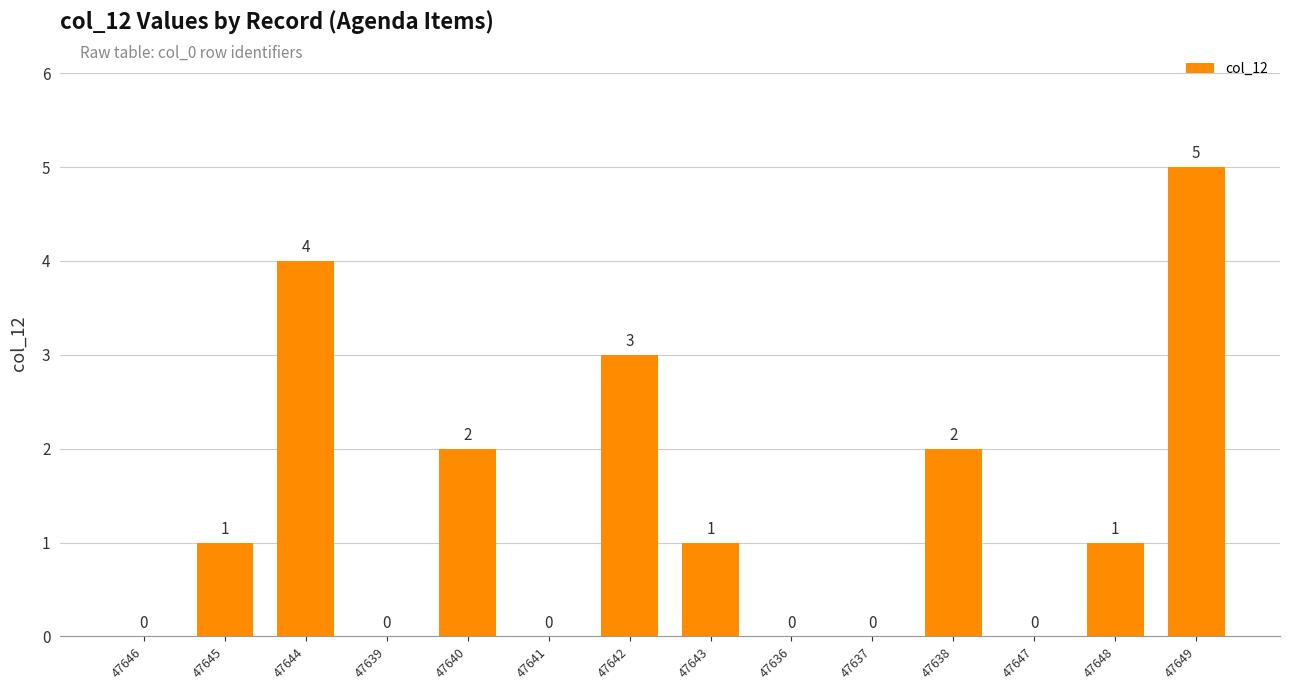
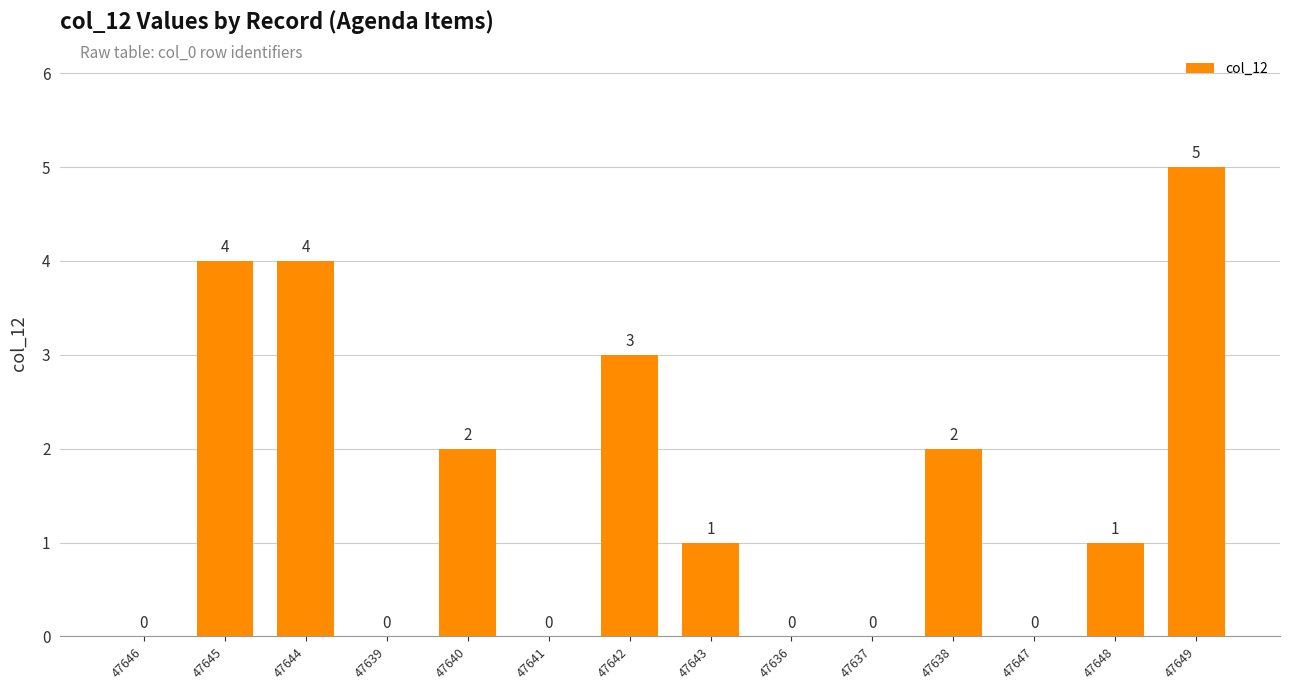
47645: 1 -> 4
